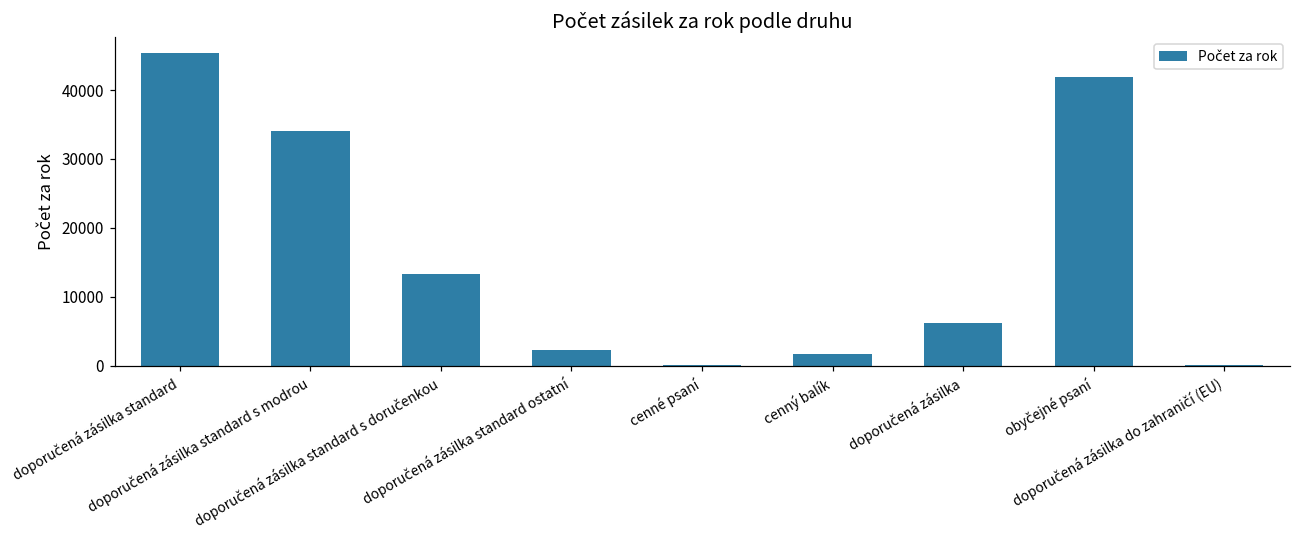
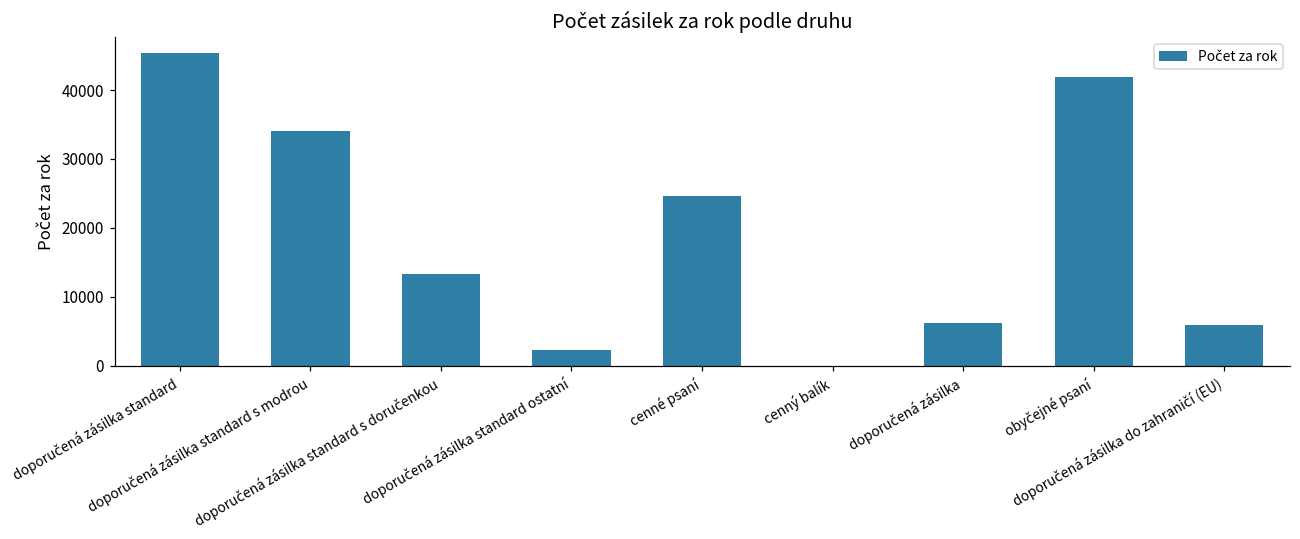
cenné psaní: 0 -> 25000
cenný balík: 2000 -> 0
doporučená zásilka do zahraničí (EU): 0 -> 6000
